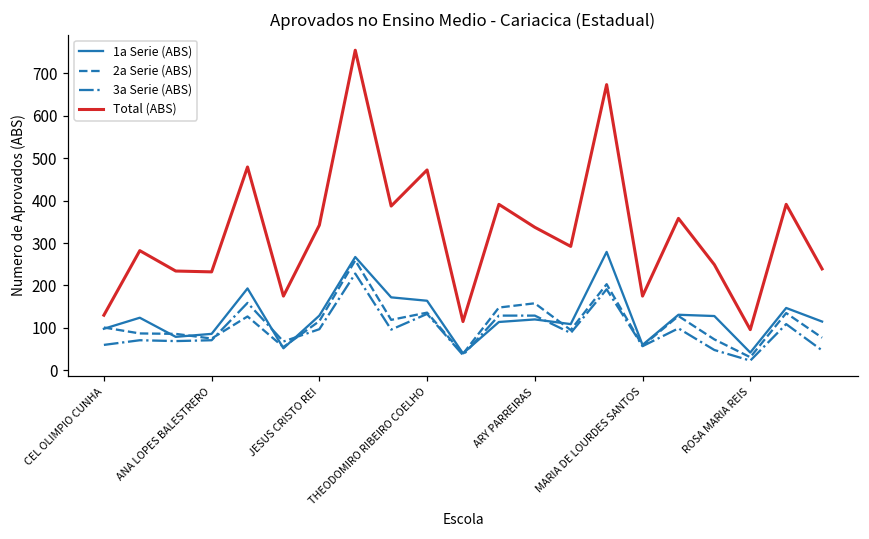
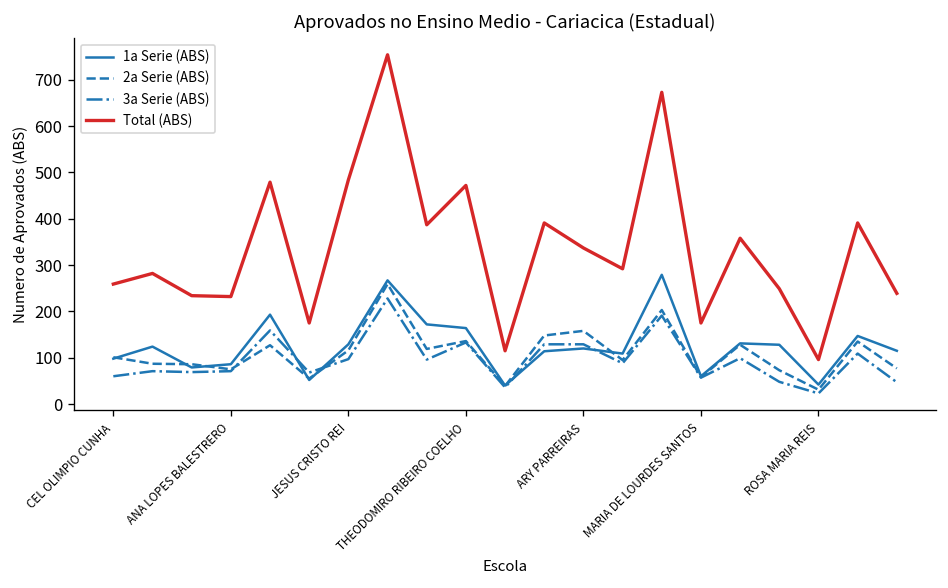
Total (ABS), CEL OLIMPIO CUNHA: 130 -> 260
Total (ABS), JESUS CRISTO REI: 340 -> 480
